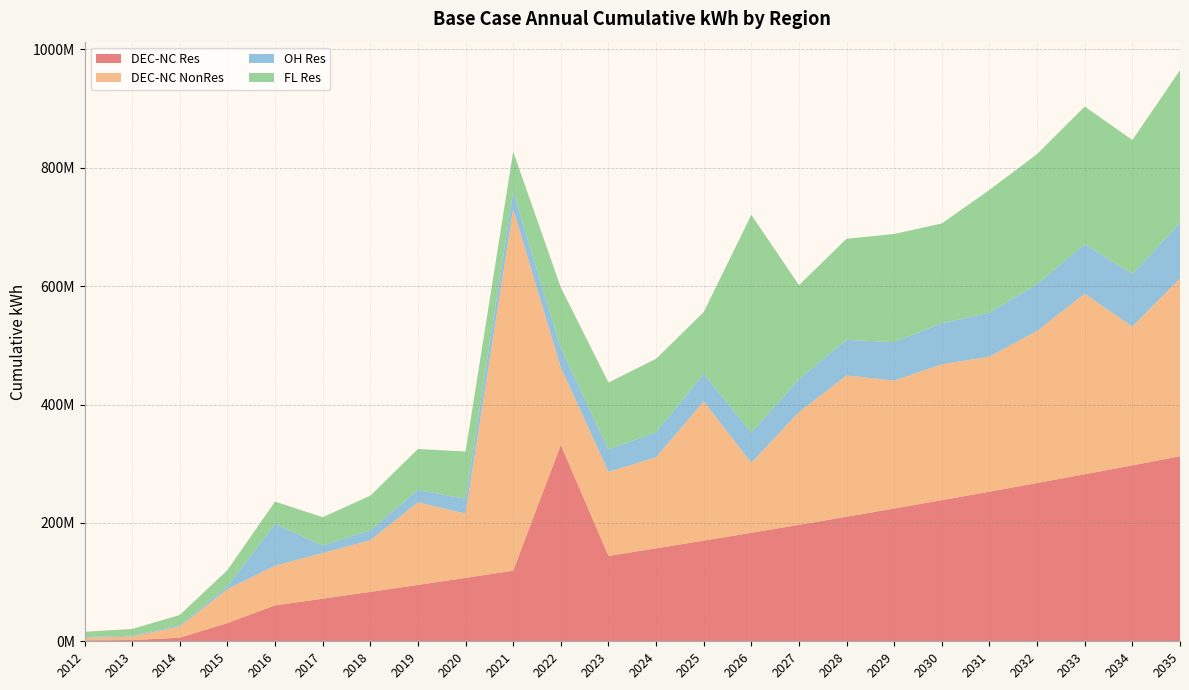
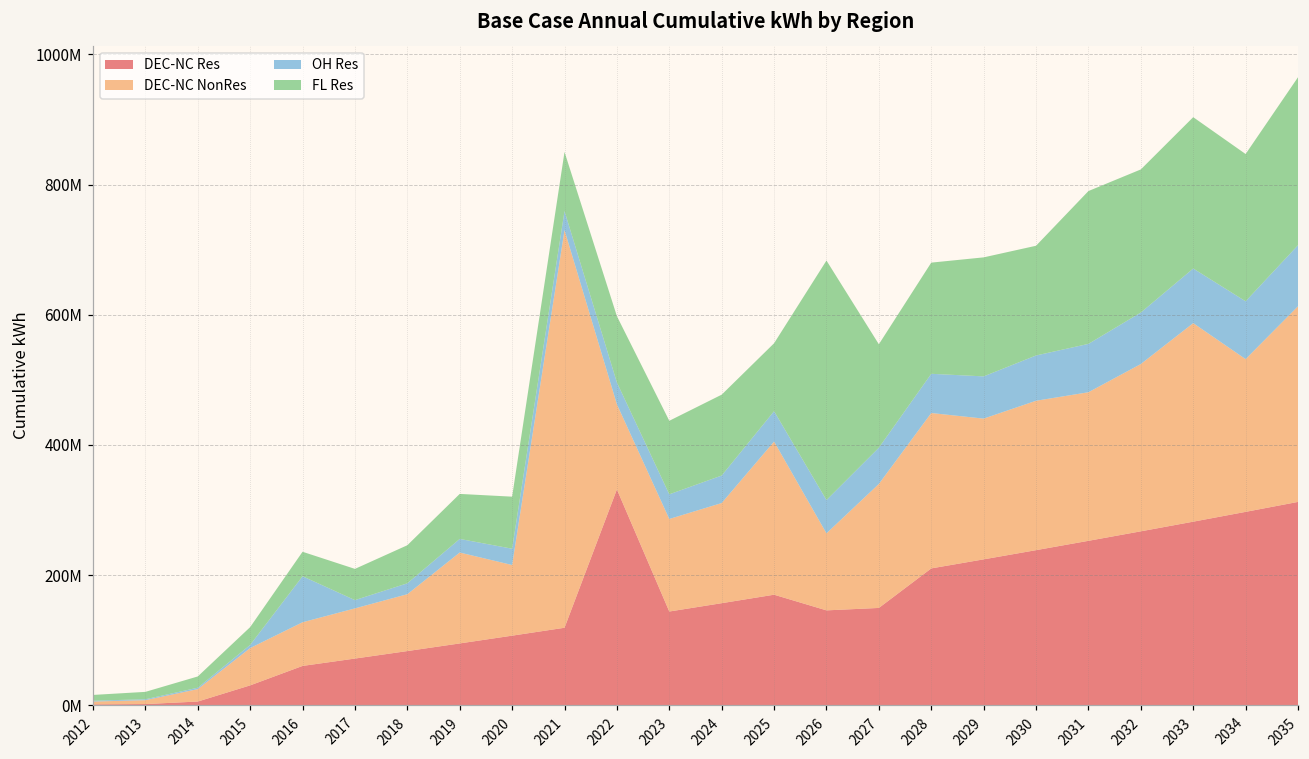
FL Res, 2021: 70000000 -> 90000000
DEC-NC Res, 2026: 180000000 -> 150000000
DEC-NC Res, 2027: 200000000 -> 150000000
FL Res, 2031: 210000000 -> 230000000
